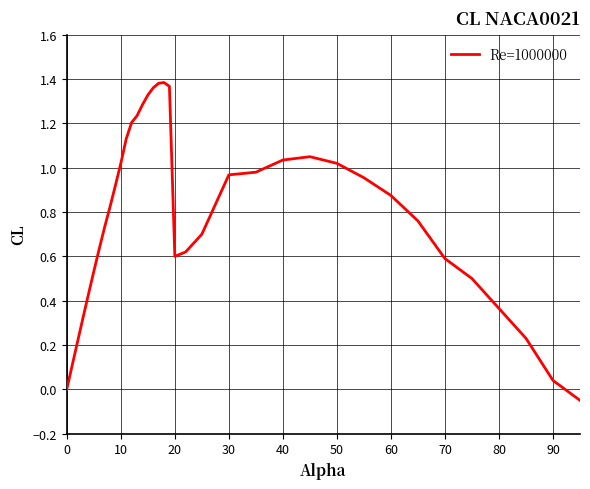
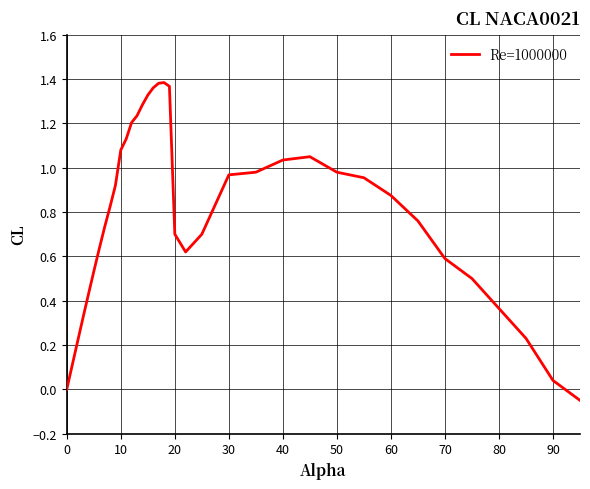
10: 1.02 -> 1.08
20: 0.6 -> 0.7
50: 1.02 -> 0.98
